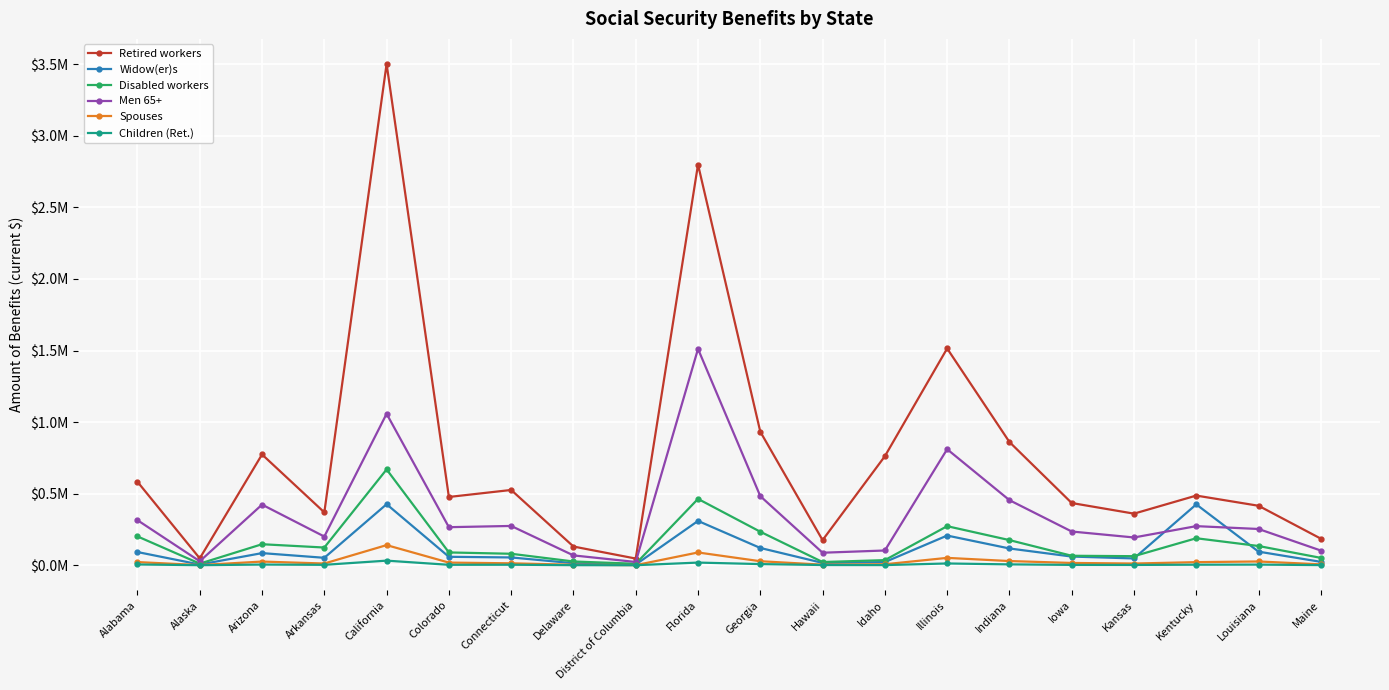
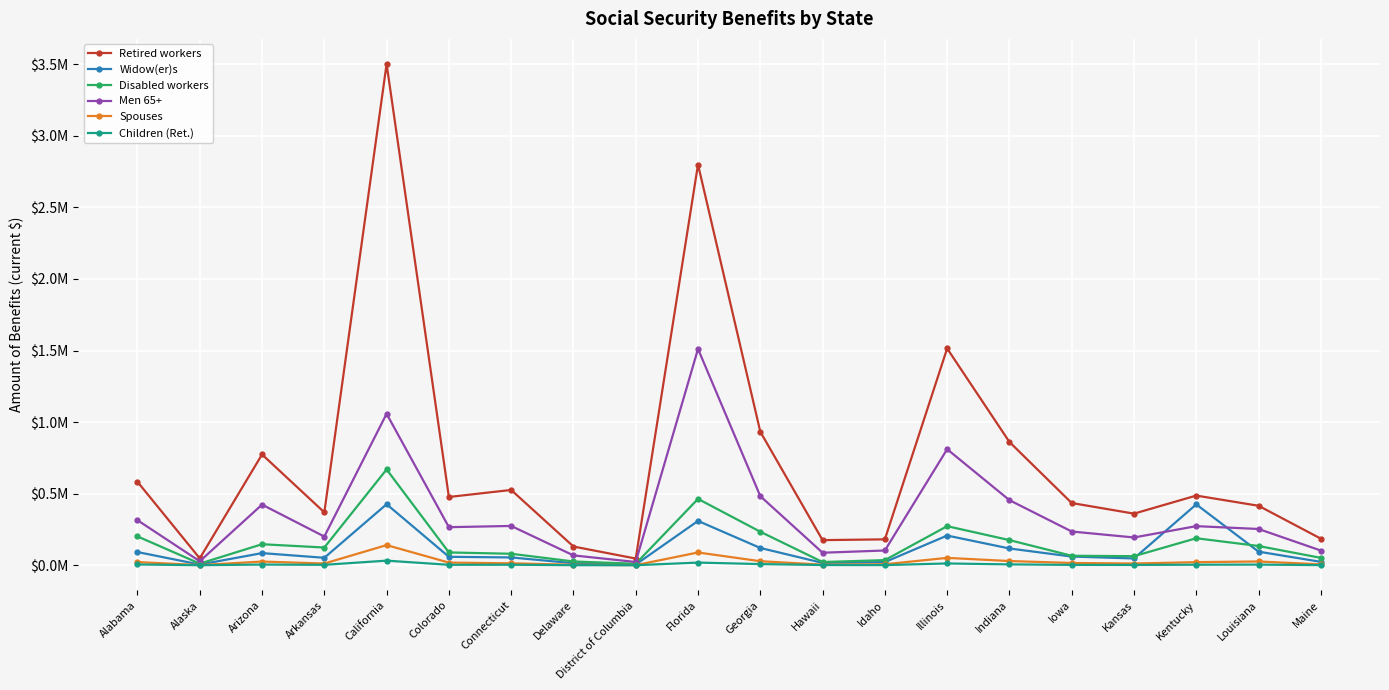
Retired workers, Idaho: $760000 -> $180000
